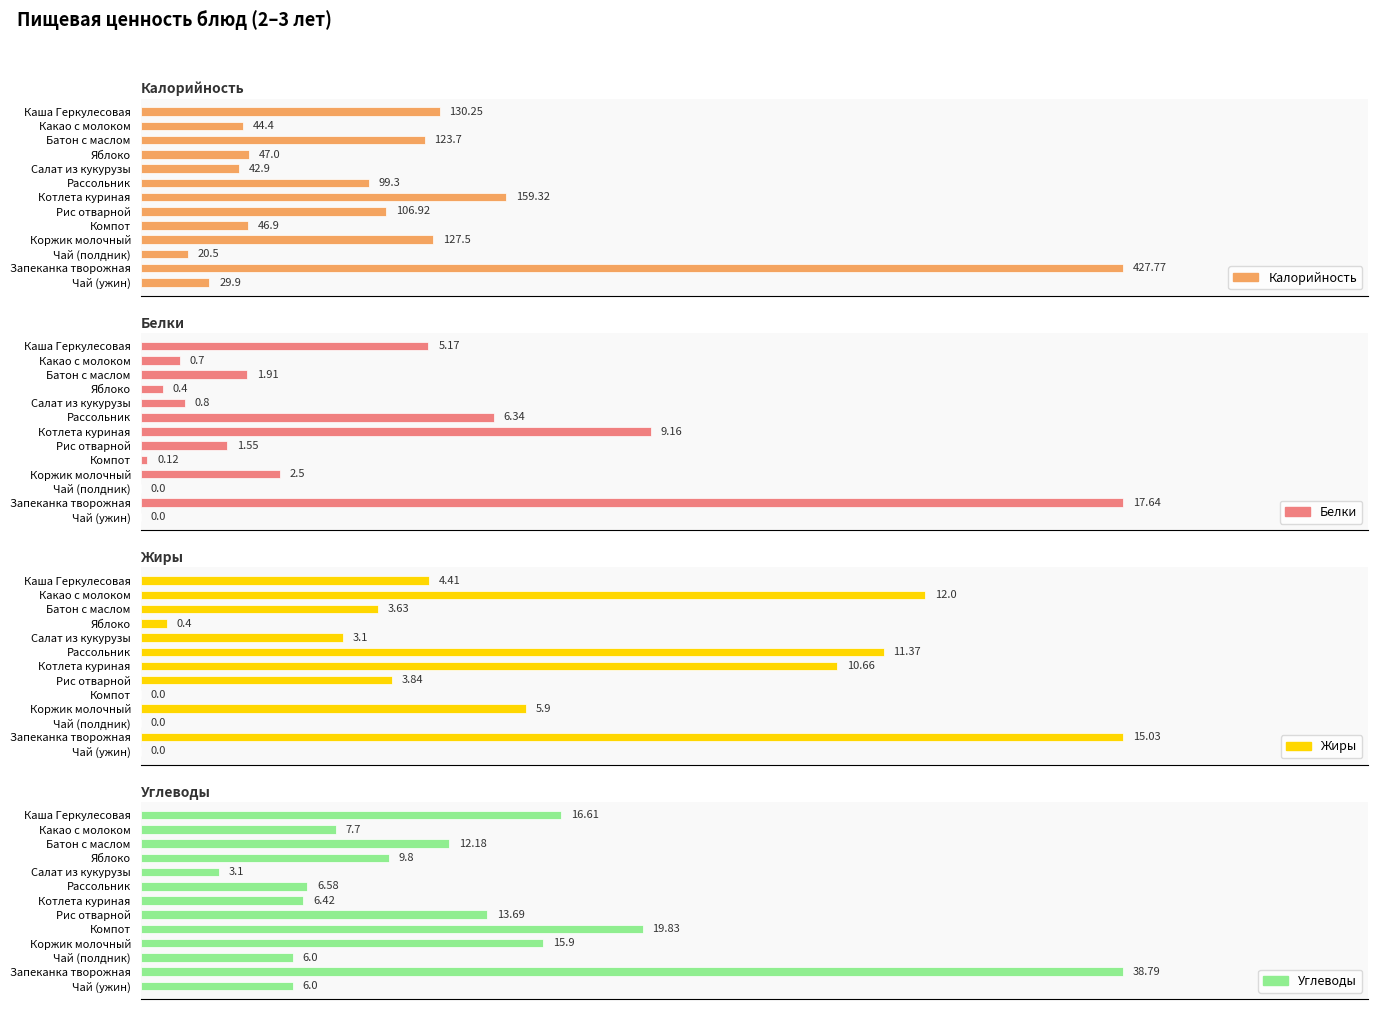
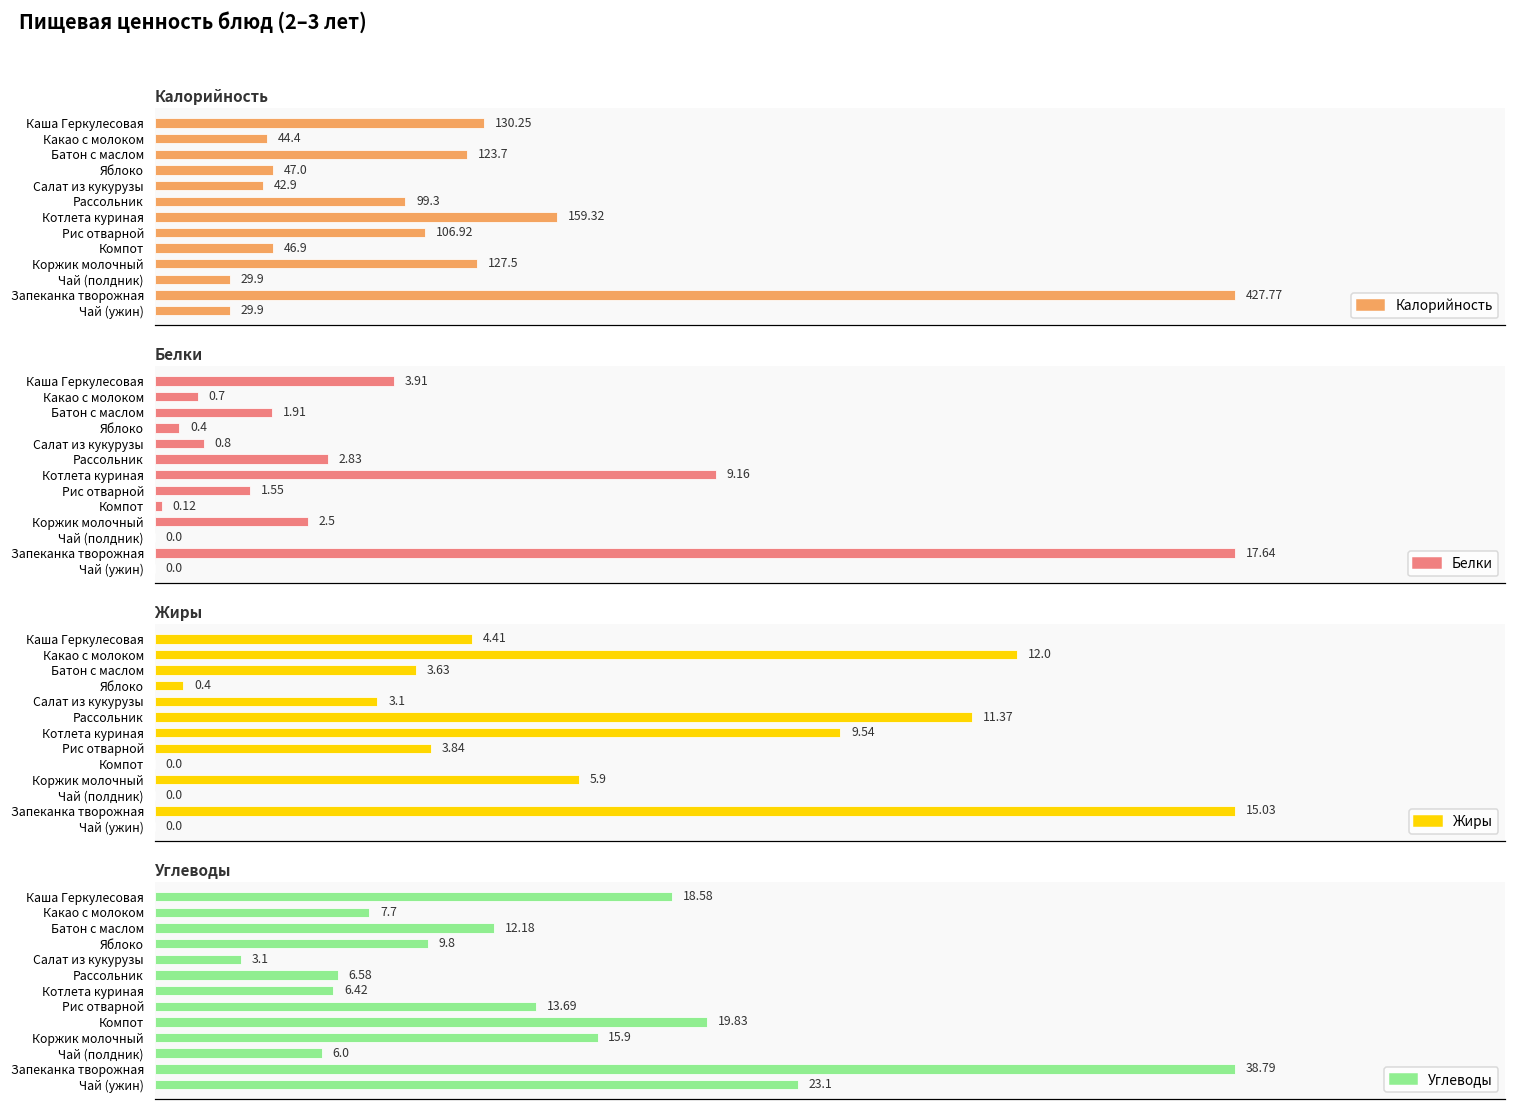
Калорийность, Чай (полдник): 20.5 -> 29.9
Белки, Каша Геркулесовая: 5.17 -> 3.91
Белки, Рассольник: 6.34 -> 2.83
Жиры, Котлета куриная: 10.66 -> 9.54
Углеводы, Каша Геркулесовая: 16.61 -> 18.58
Углеводы, Чай (ужин): 6.0 -> 23.1
